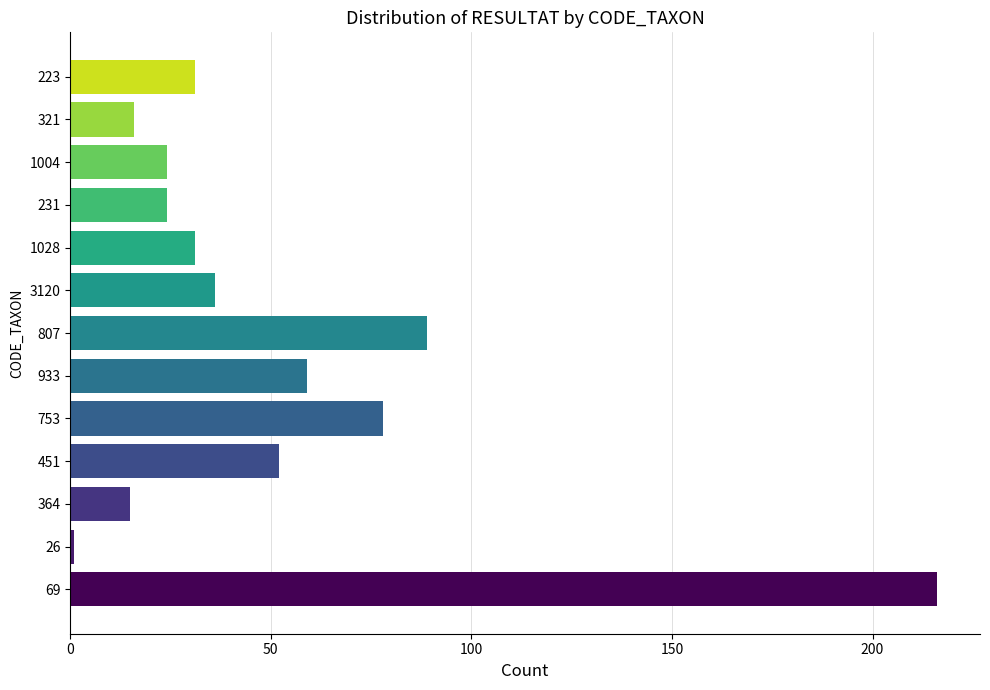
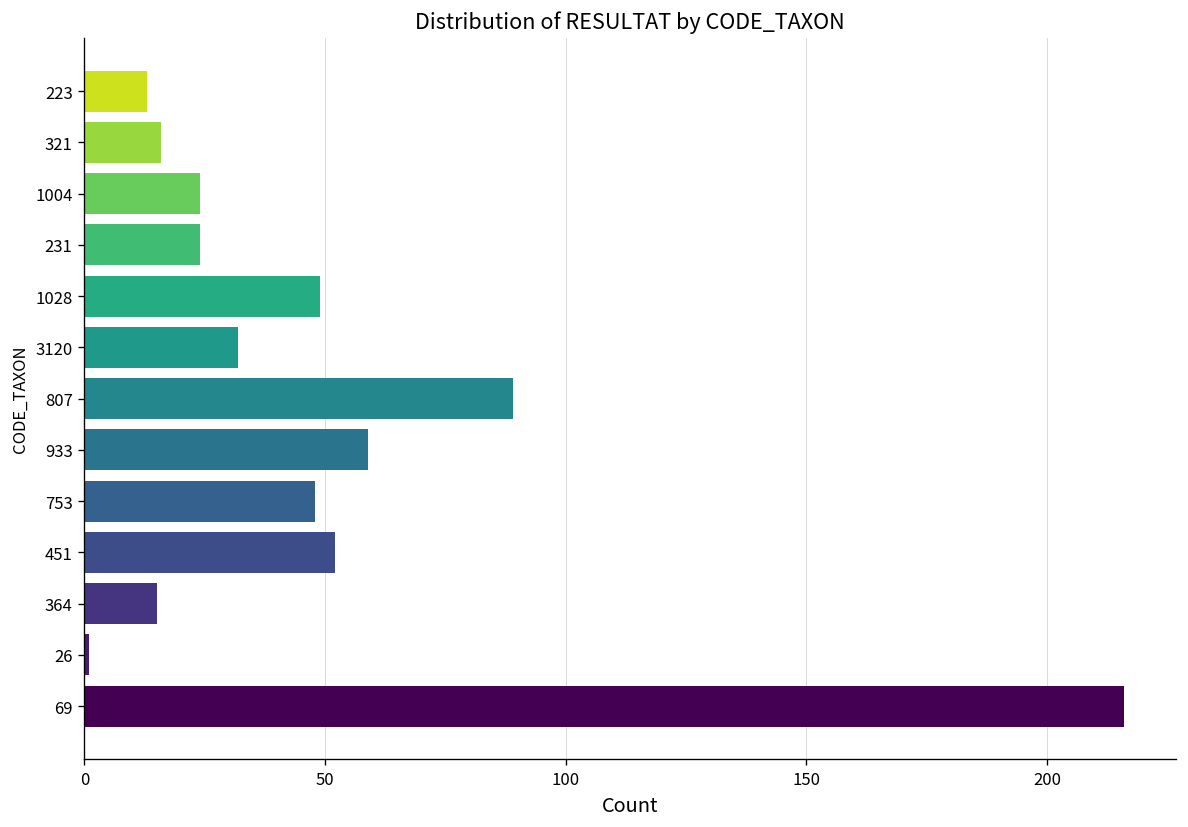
223: 31 -> 13
1028: 31 -> 49
3120: 36 -> 32
753: 78 -> 48
